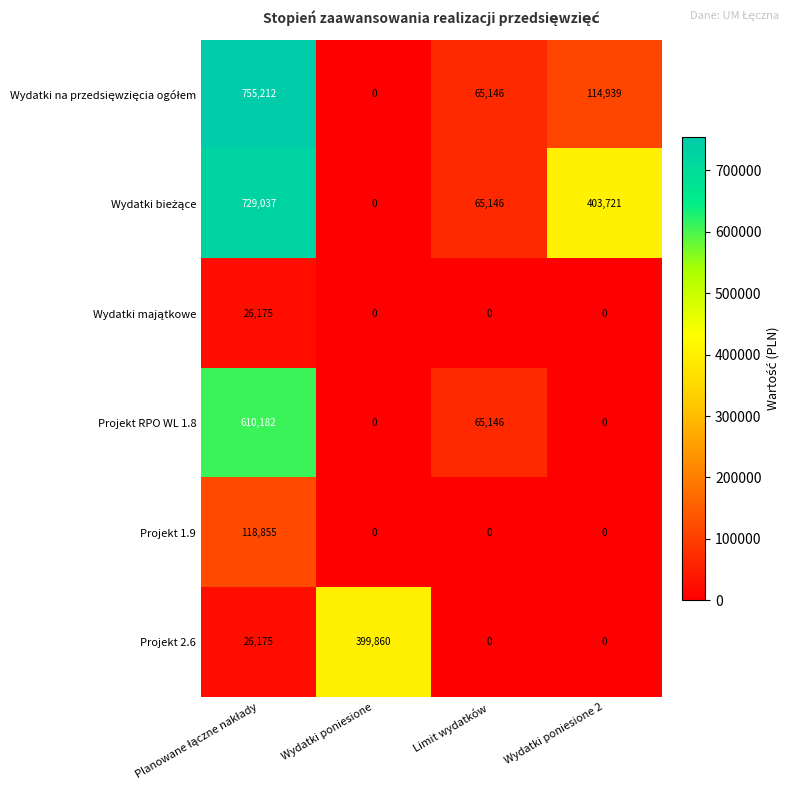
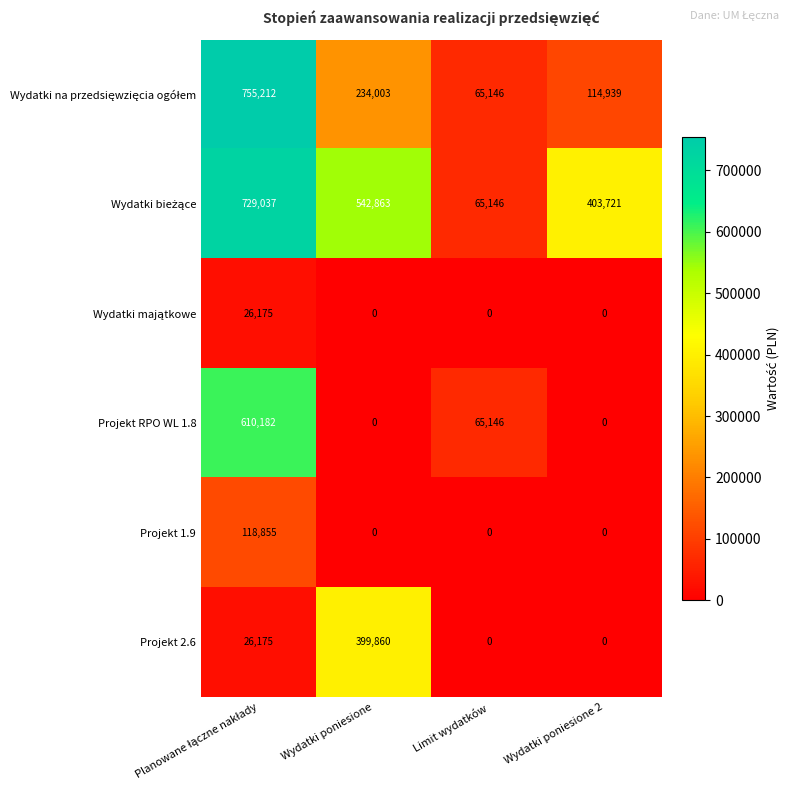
Wydatki na przedsięwzięcia ogółem, Wydatki poniesione: 0 -> 234,003
Wydatki bieżące, Wydatki poniesione: 0 -> 542,863
